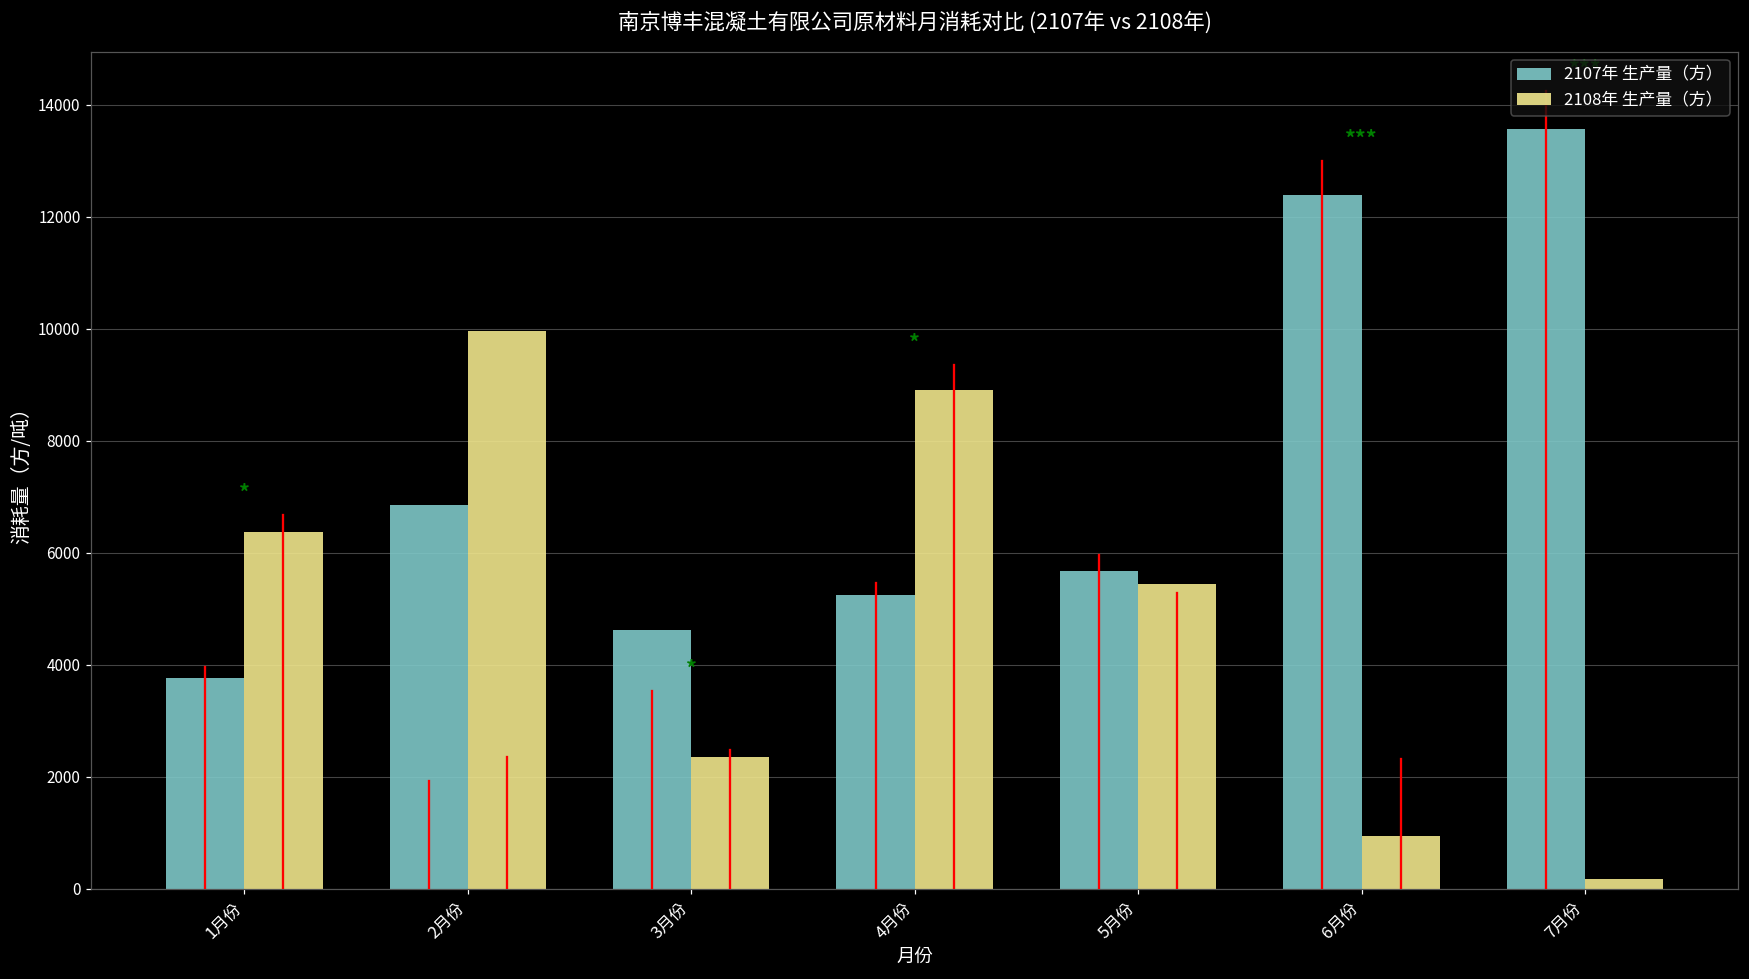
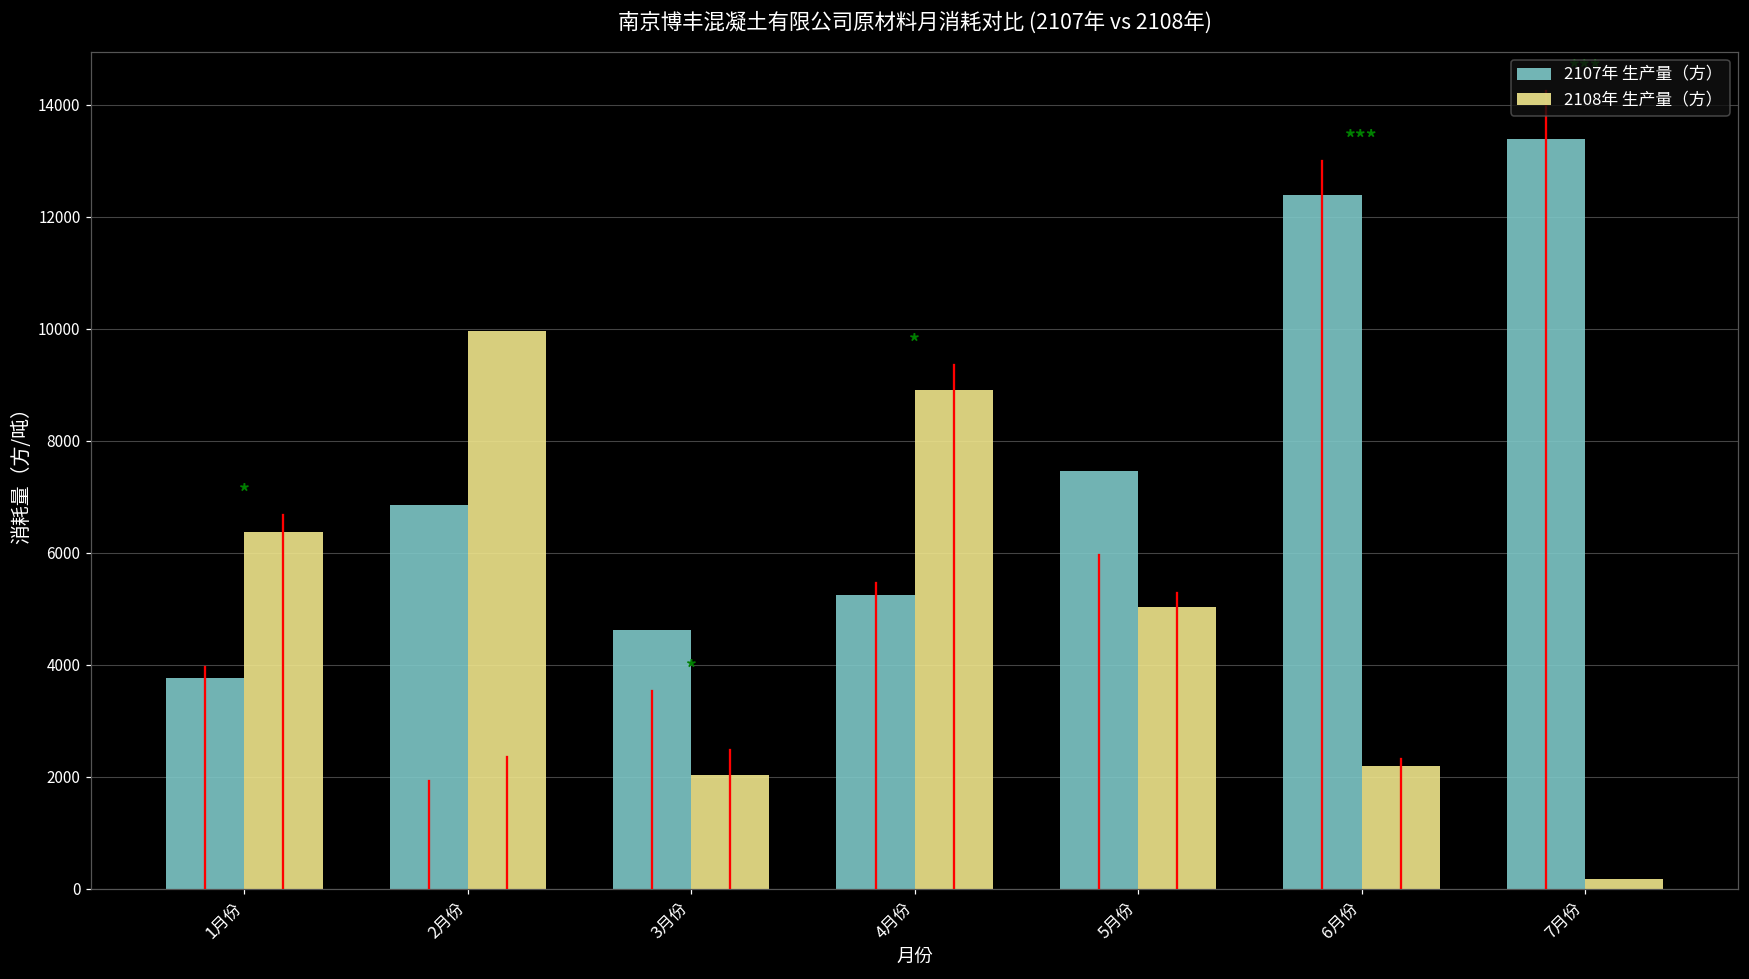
2108年 生产量（方）, 3月份: 2400 -> 2000
2107年 生产量（方）, 5月份: 5700 -> 7500
2108年 生产量（方）, 5月份: 5400 -> 5000
2108年 生产量（方）, 6月份: 900 -> 2200
2107年 生产量（方）, 7月份: 13600 -> 13400
